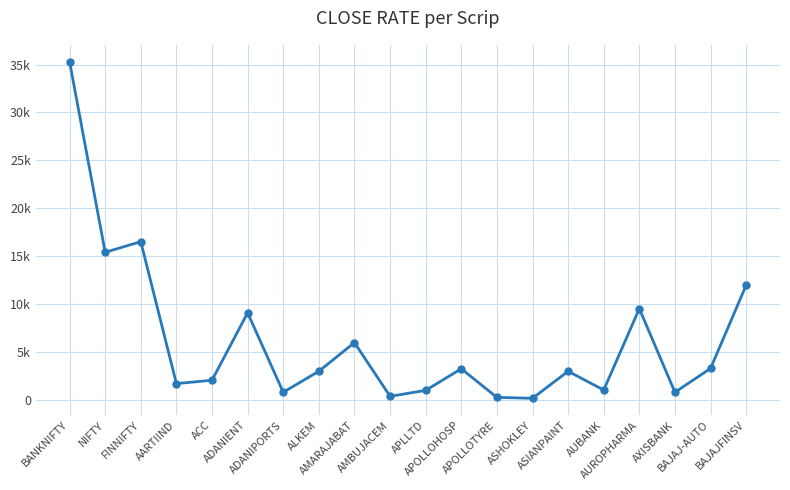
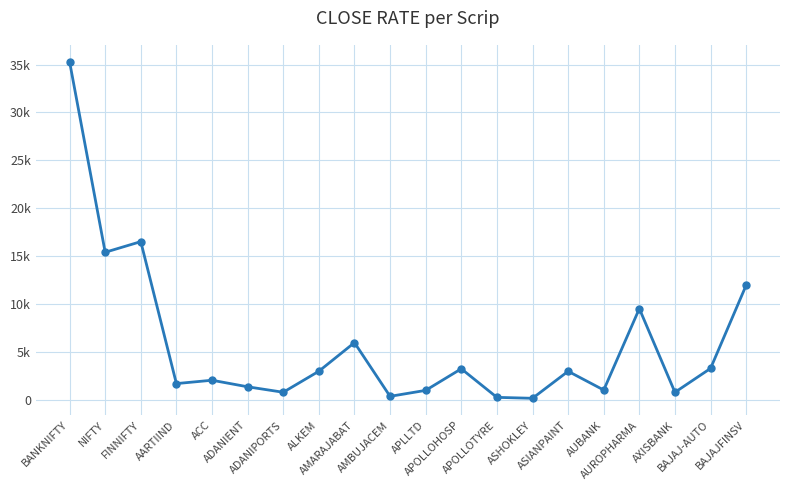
ADANIENT: 9000 -> 1000
